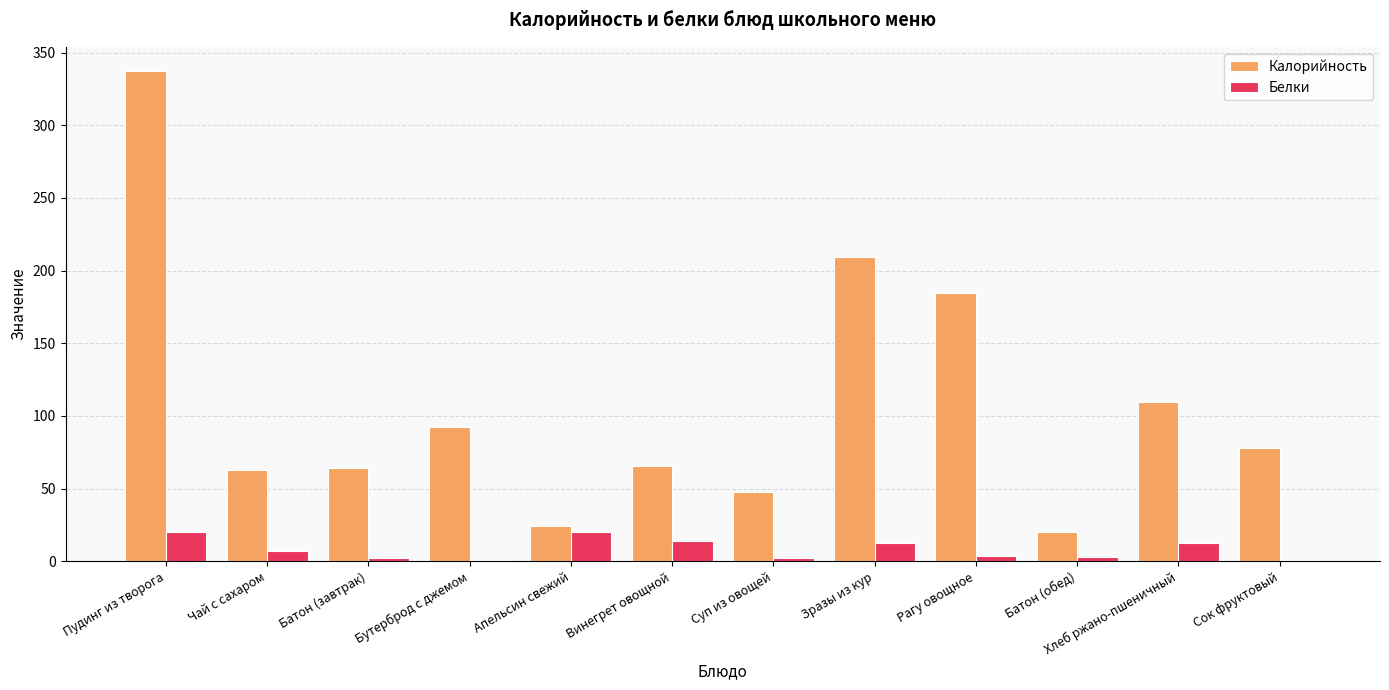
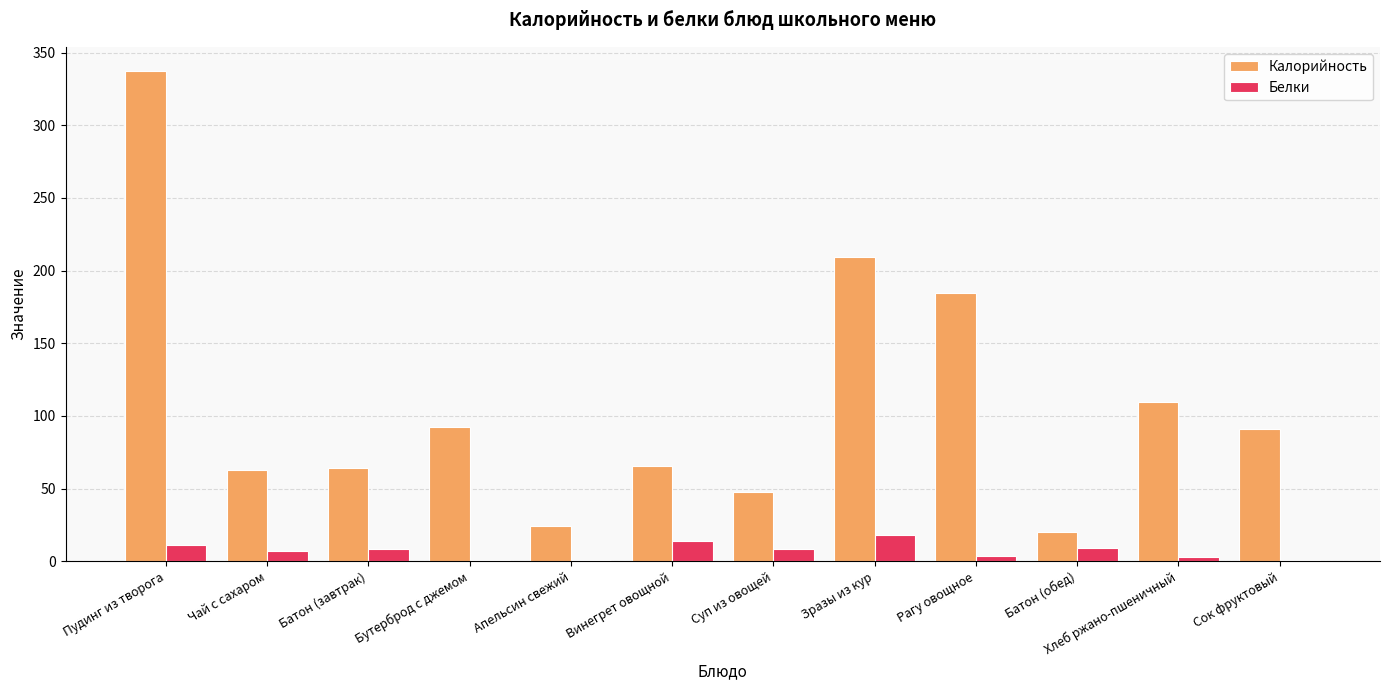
Белки, Пудинг из творога: 20 -> 12
Белки, Батон (завтрак): 2 -> 8
Белки, Апельсин свежий: 20 -> 1
Белки, Суп из овощей: 2 -> 9
Белки, Зразы из кур: 13 -> 18
Белки, Батон (обед): 3 -> 9
Белки, Хлеб ржано-пшеничный: 13 -> 3
Калорийность, Сок фруктовый: 78 -> 91
